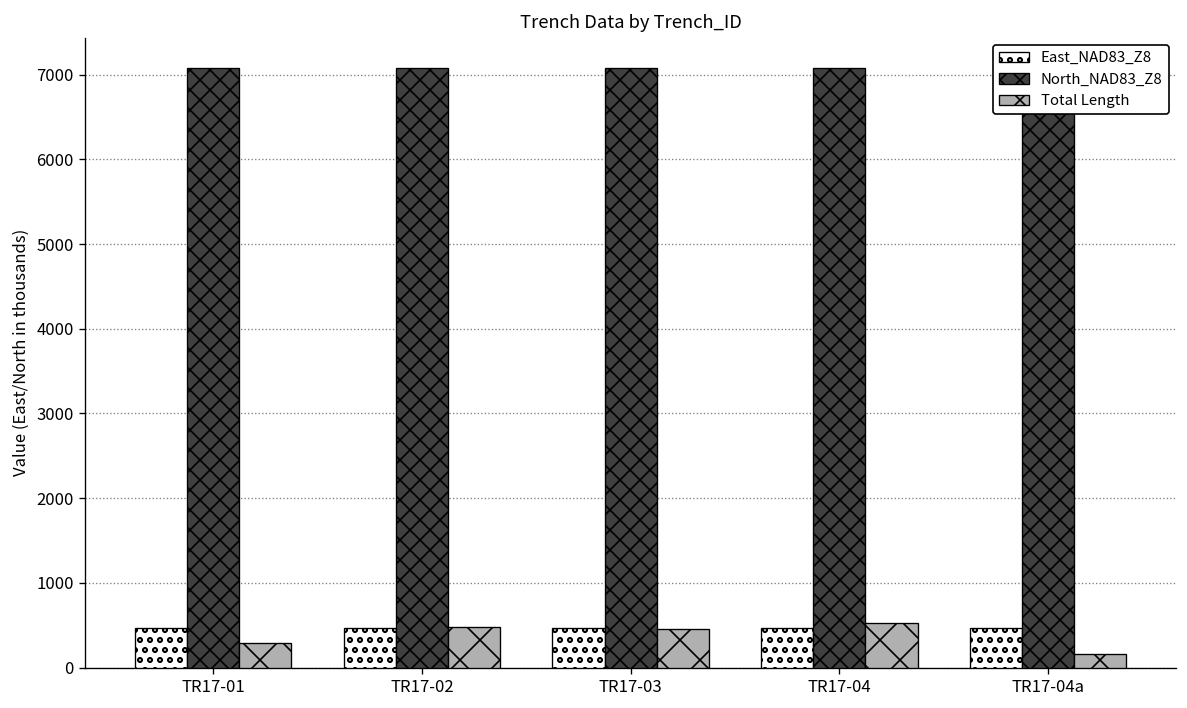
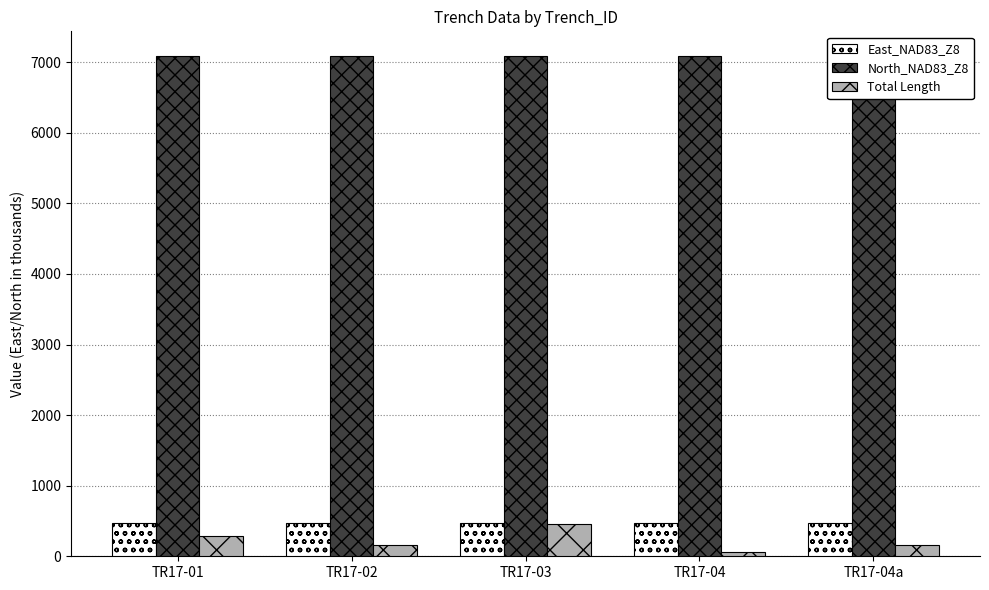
Total Length, TR17-02: 500 -> 200
Total Length, TR17-04: 500 -> 100
